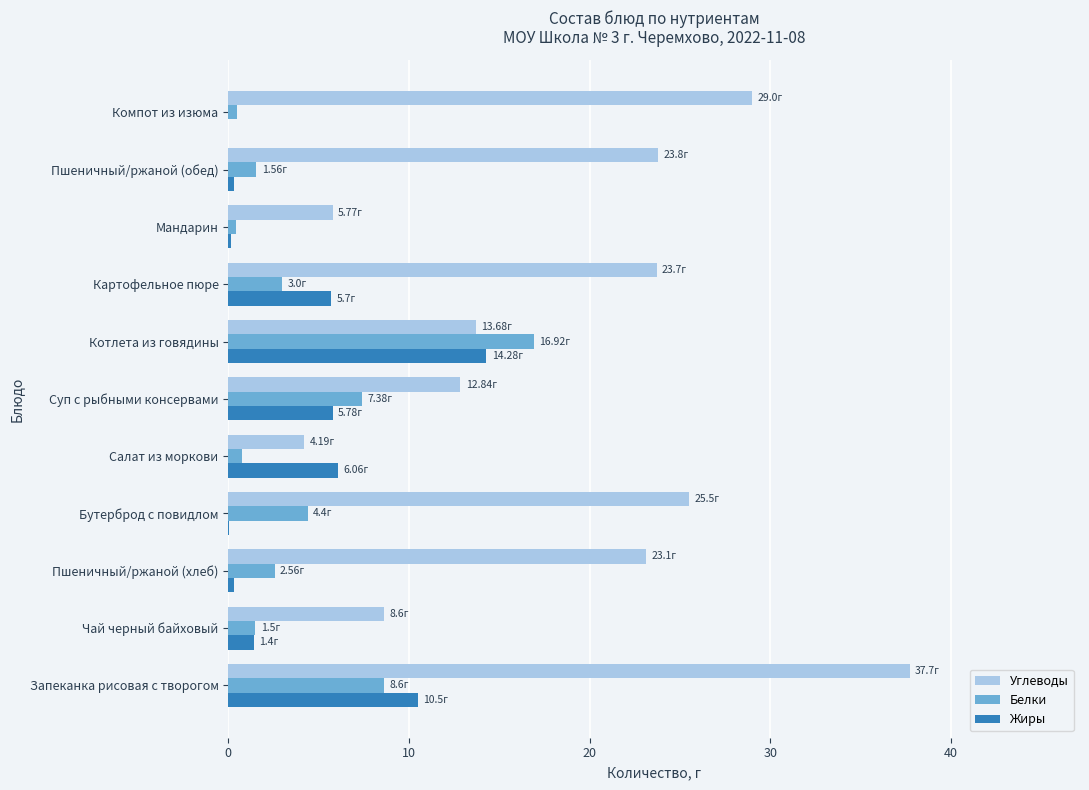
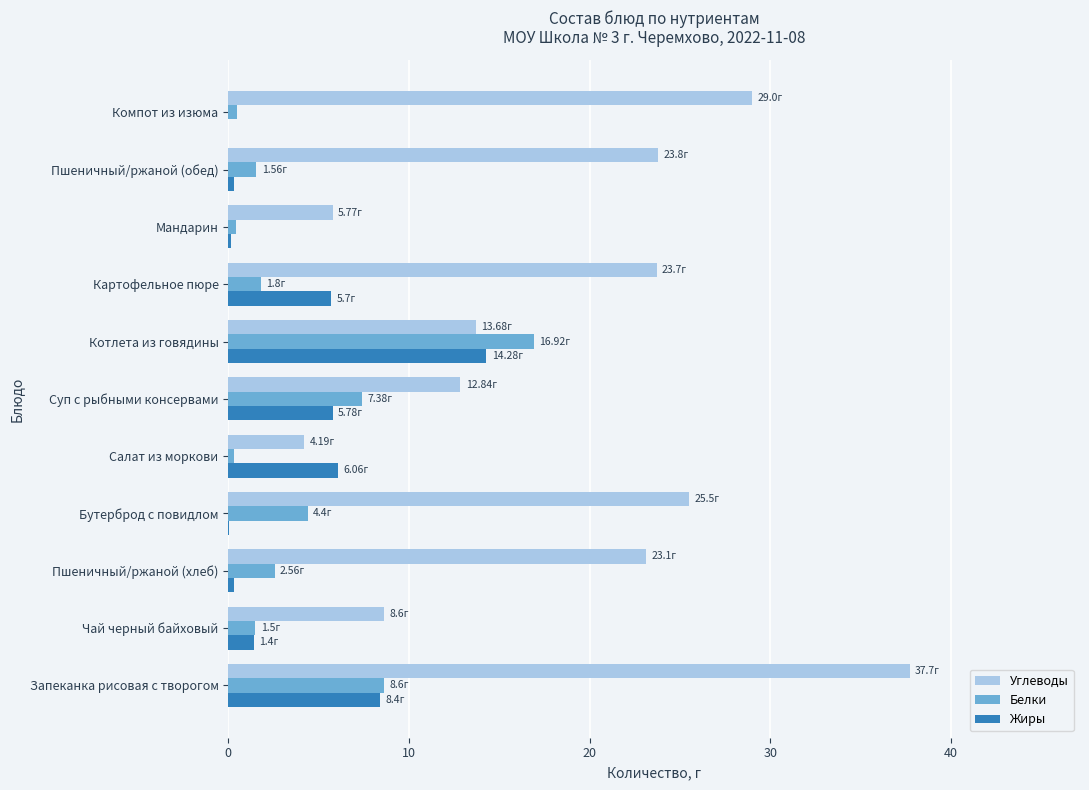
Белки, Картофельное пюре: 3.0г -> 1.8г
Белки, Салат из моркови: 0.8 -> 0.3
Жиры, Запеканка рисовая с творогом: 10.5г -> 8.4г
